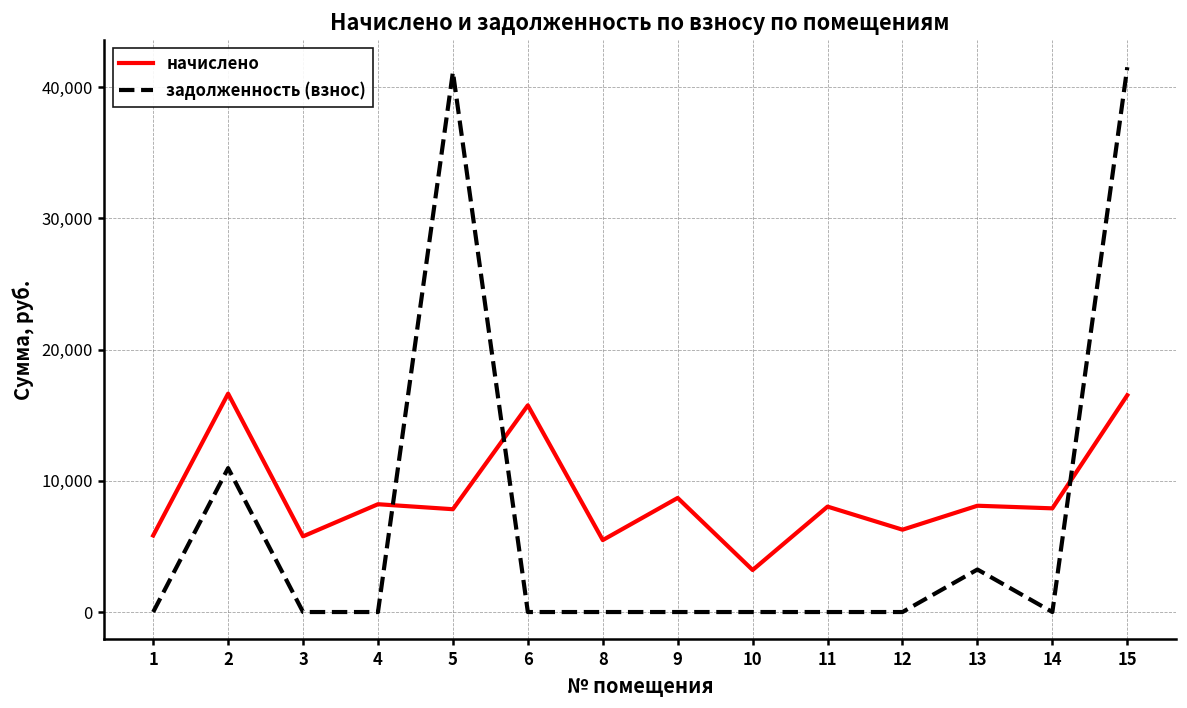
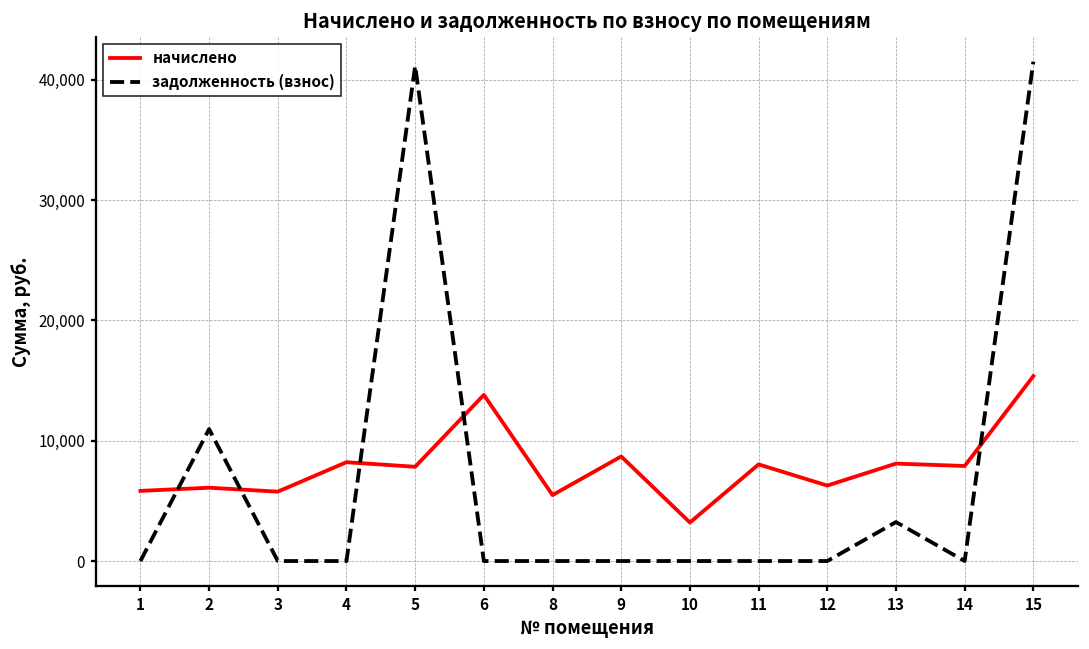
начислено, 2: 16,600 -> 6,100
начислено, 6: 15,700 -> 13,800
начислено, 15: 16,500 -> 15,400
